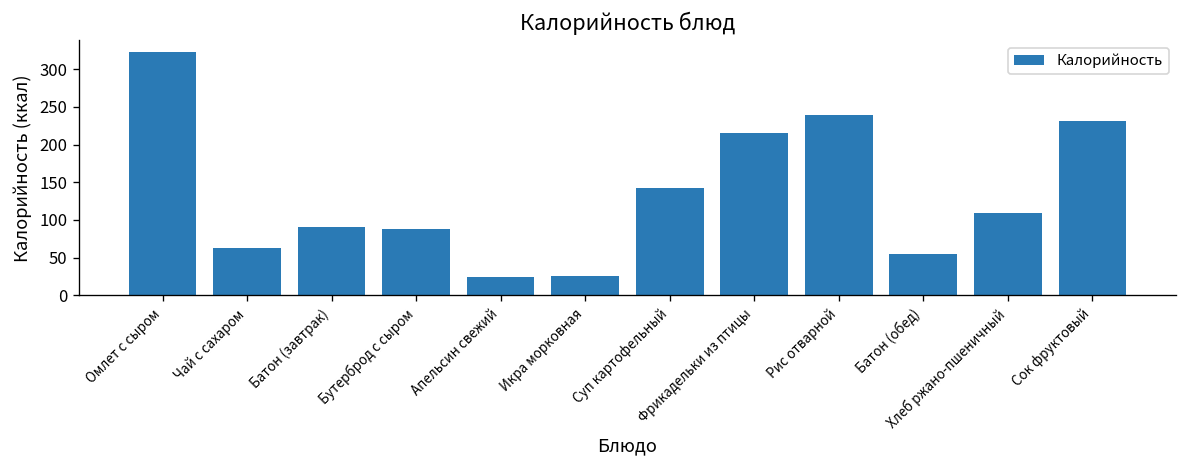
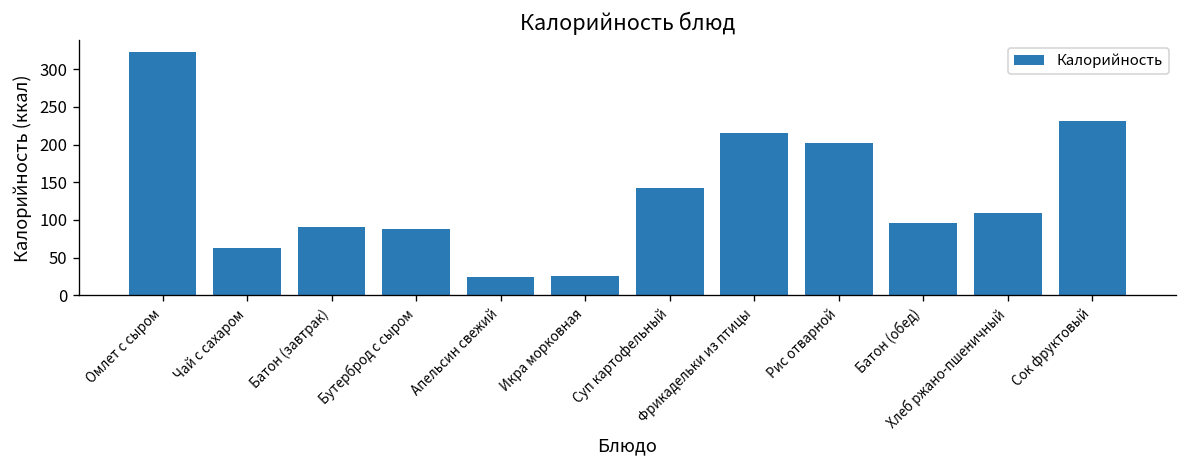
Рис отварной: 240 -> 200
Батон (обед): 60 -> 100
